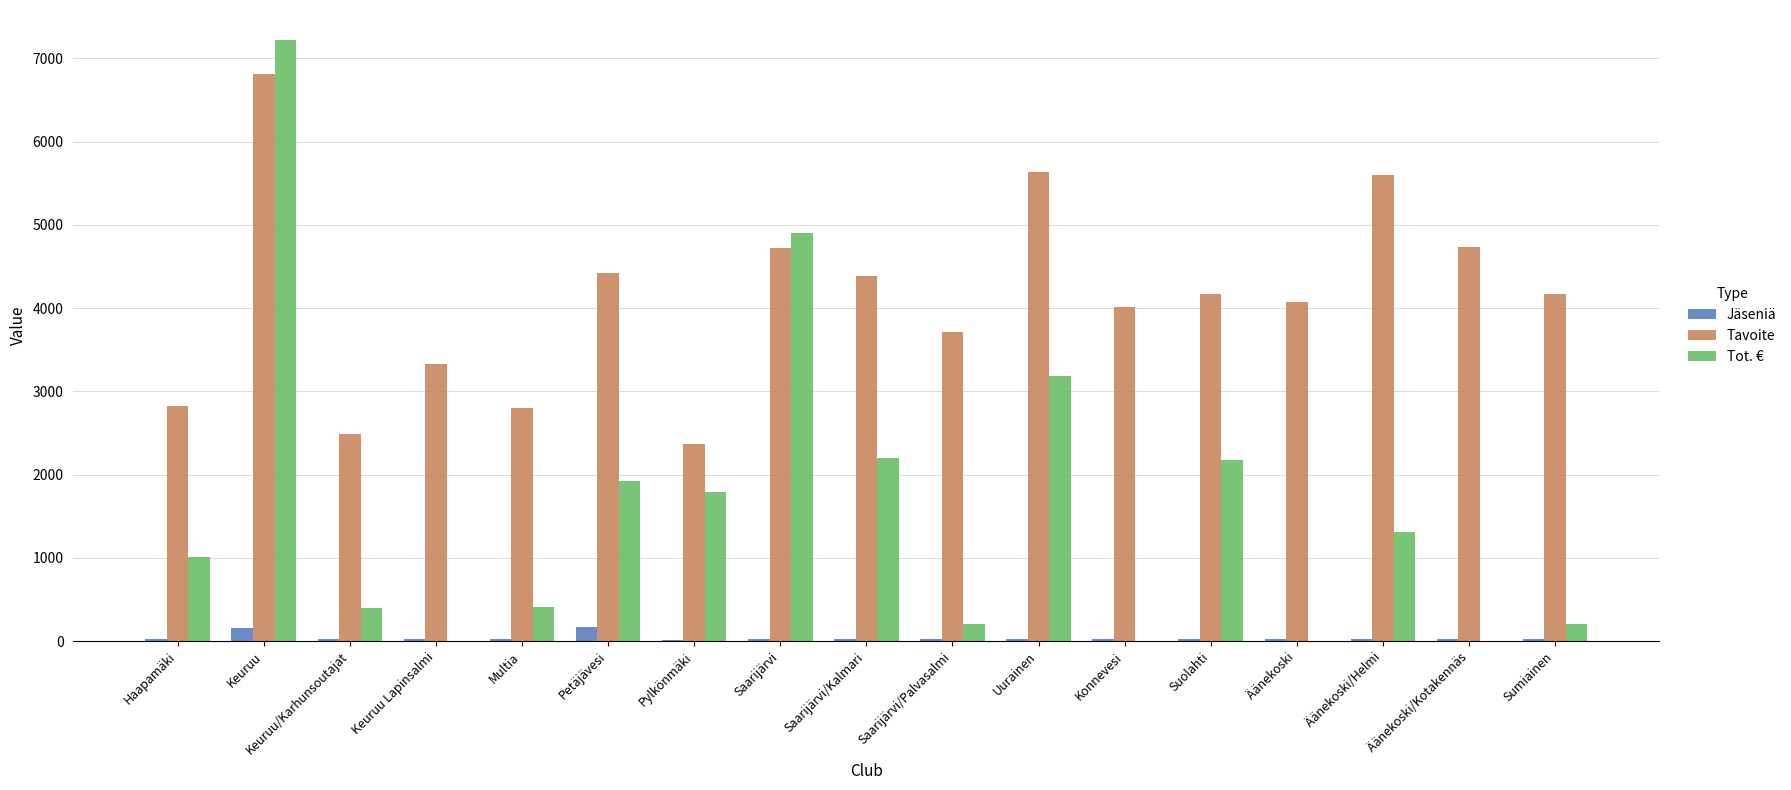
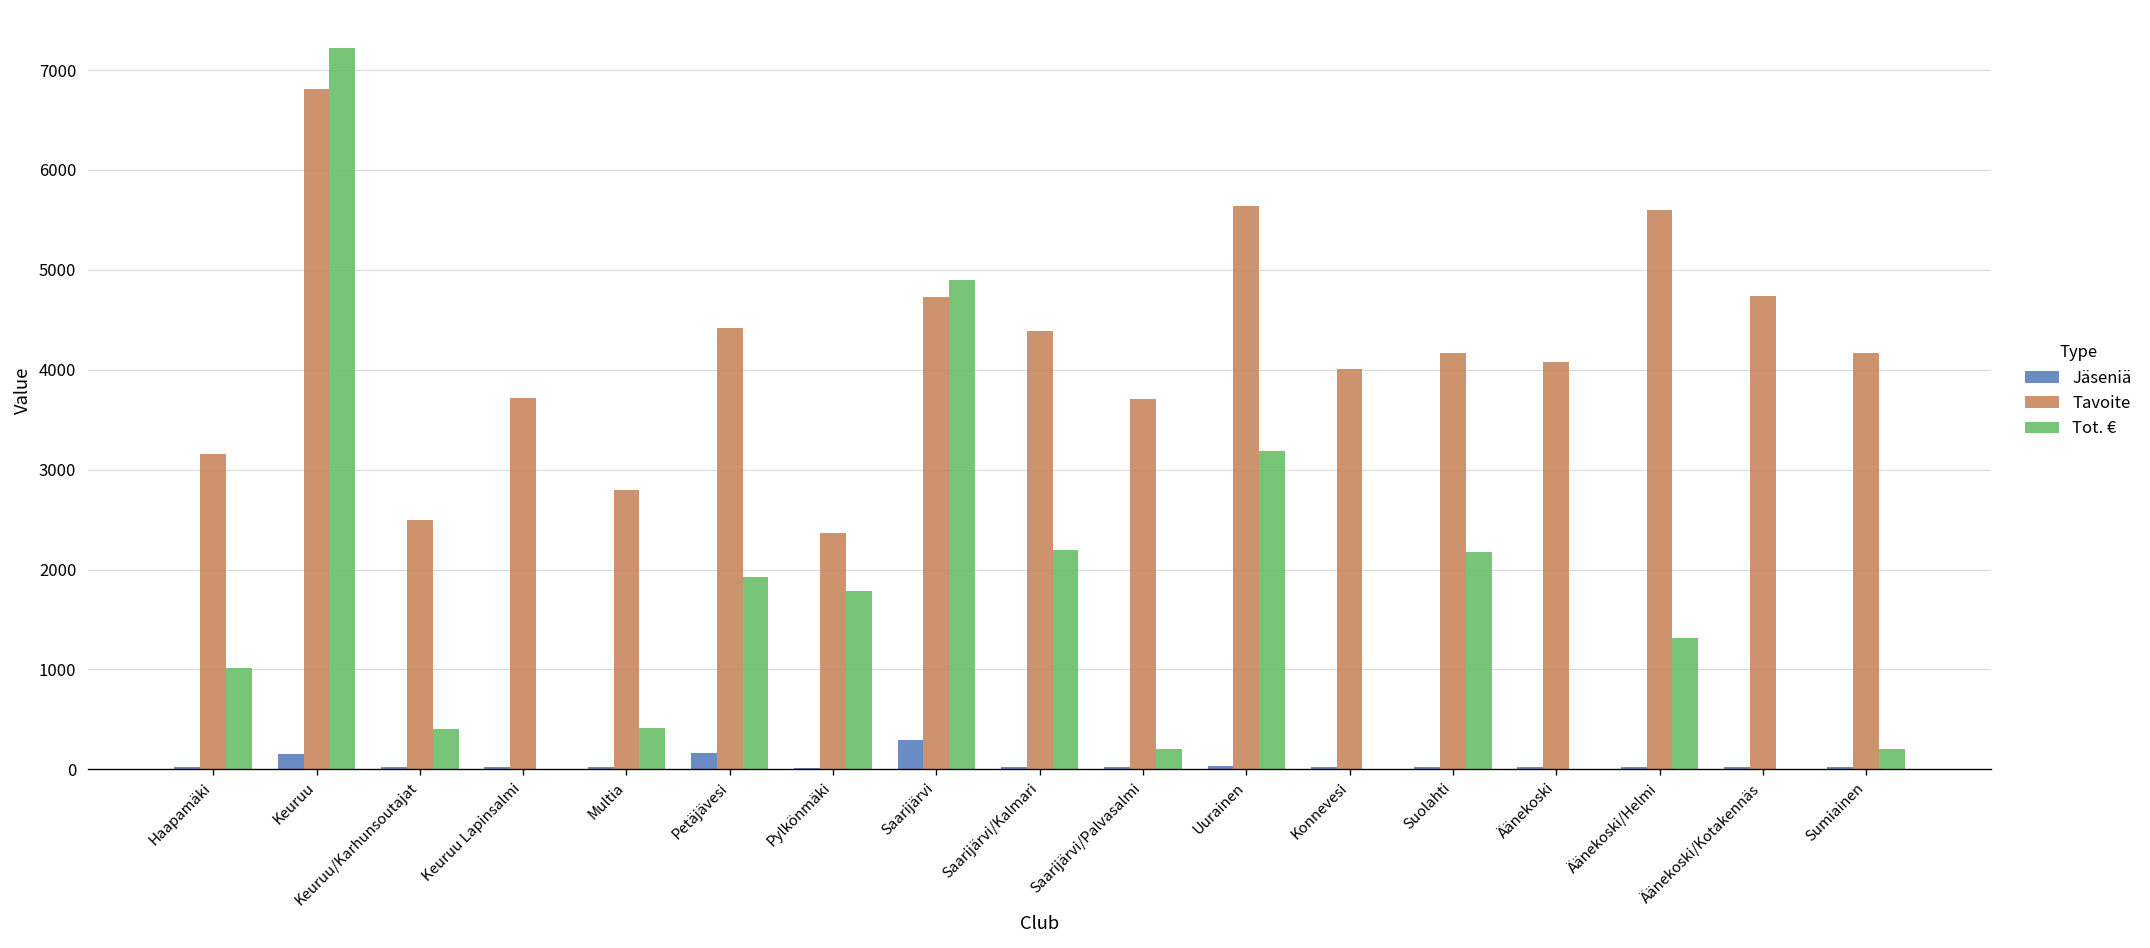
Tavoite, Haapamäki: 2800 -> 3200
Tavoite, Keuruu Lapinsalmi: 3300 -> 3700
Jäseniä, Saarijärvi: 0 -> 300
